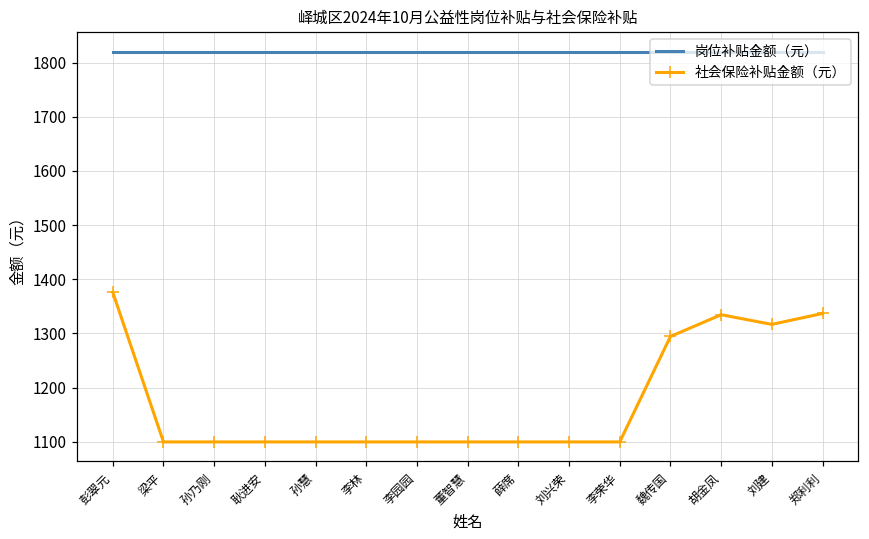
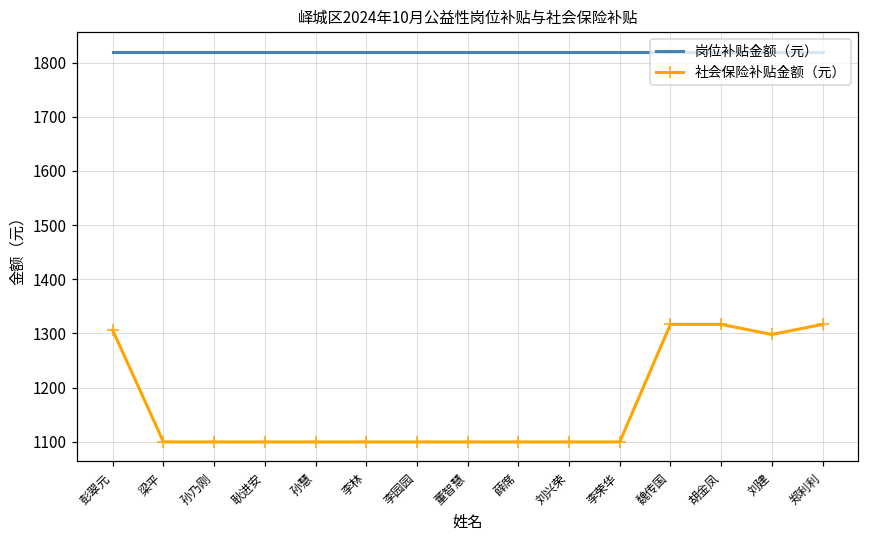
社会保险补贴金额（元）, 彭翠元: 1380 -> 1310
社会保险补贴金额（元）, 魏传国: 1290 -> 1320
社会保险补贴金额（元）, 胡金凤: 1330 -> 1320
社会保险补贴金额（元）, 刘建: 1320 -> 1300
社会保险补贴金额（元）, 郑利利: 1340 -> 1320
